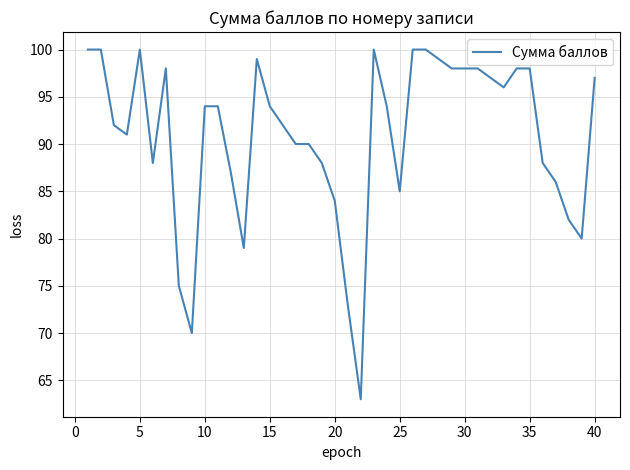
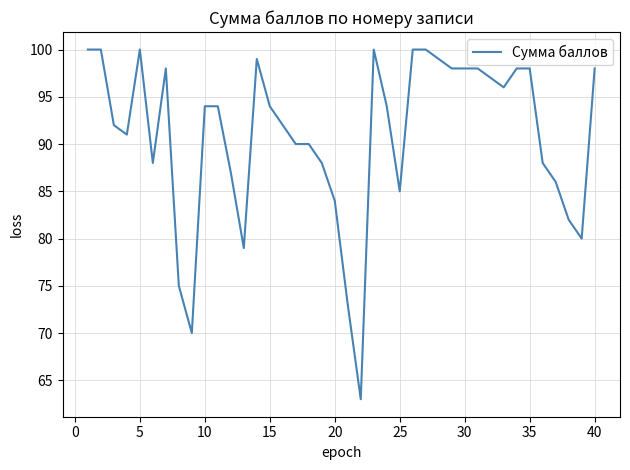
40: 97 -> 98
